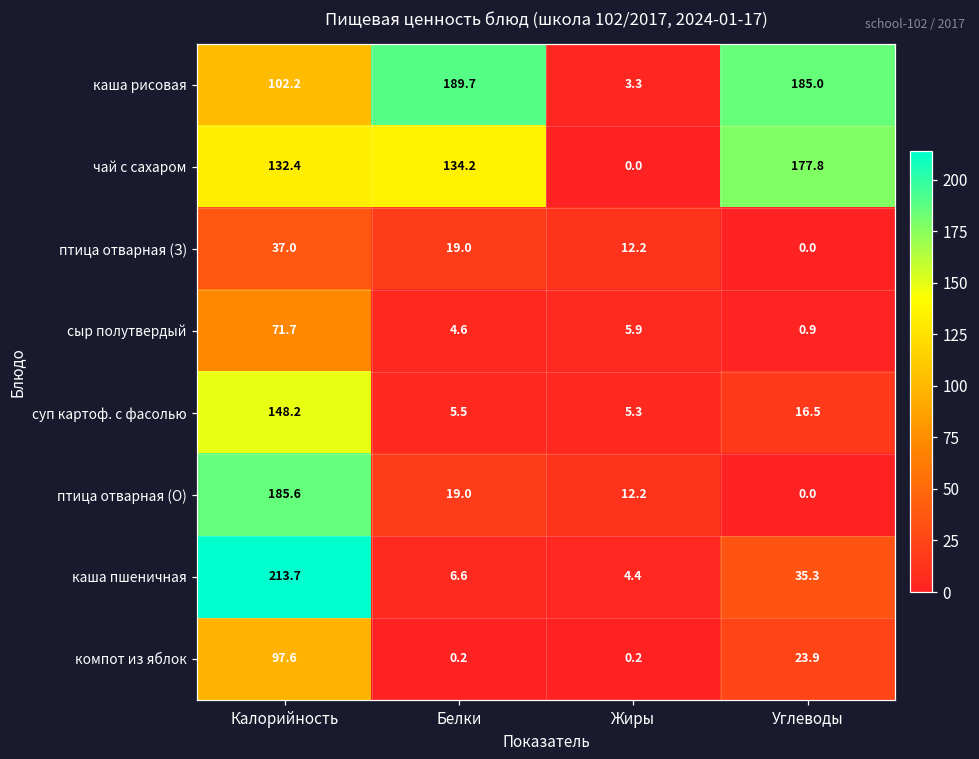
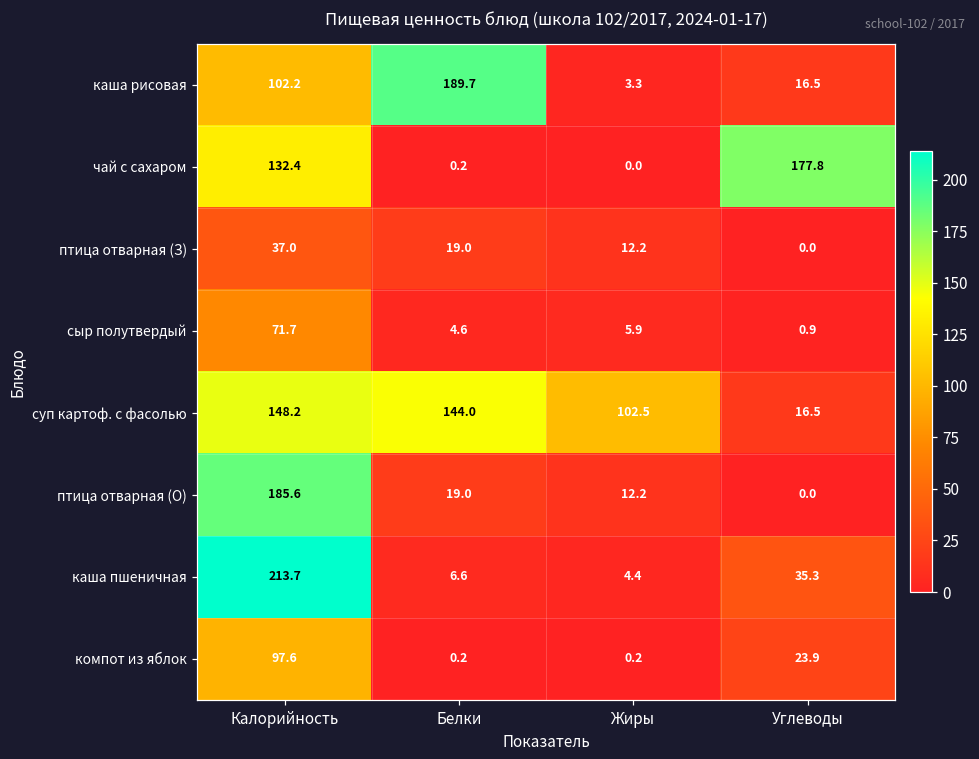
каша рисовая, Углеводы: 185.0 -> 16.5
чай с сахаром, Белки: 134.2 -> 0.2
суп картоф. с фасолью, Белки: 5.5 -> 144.0
суп картоф. с фасолью, Жиры: 5.3 -> 102.5
